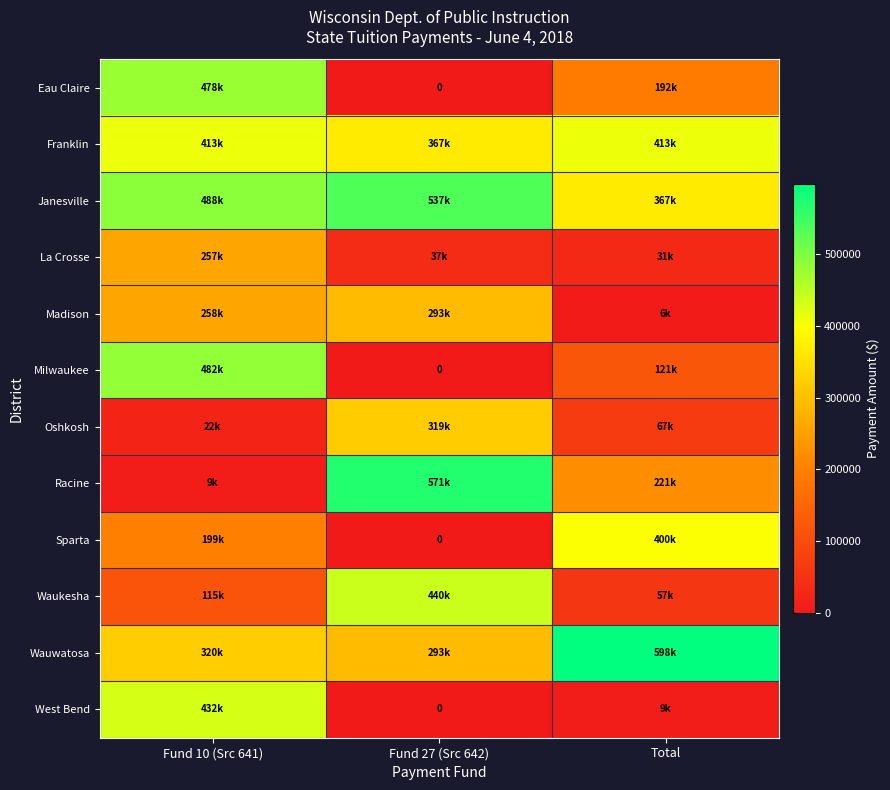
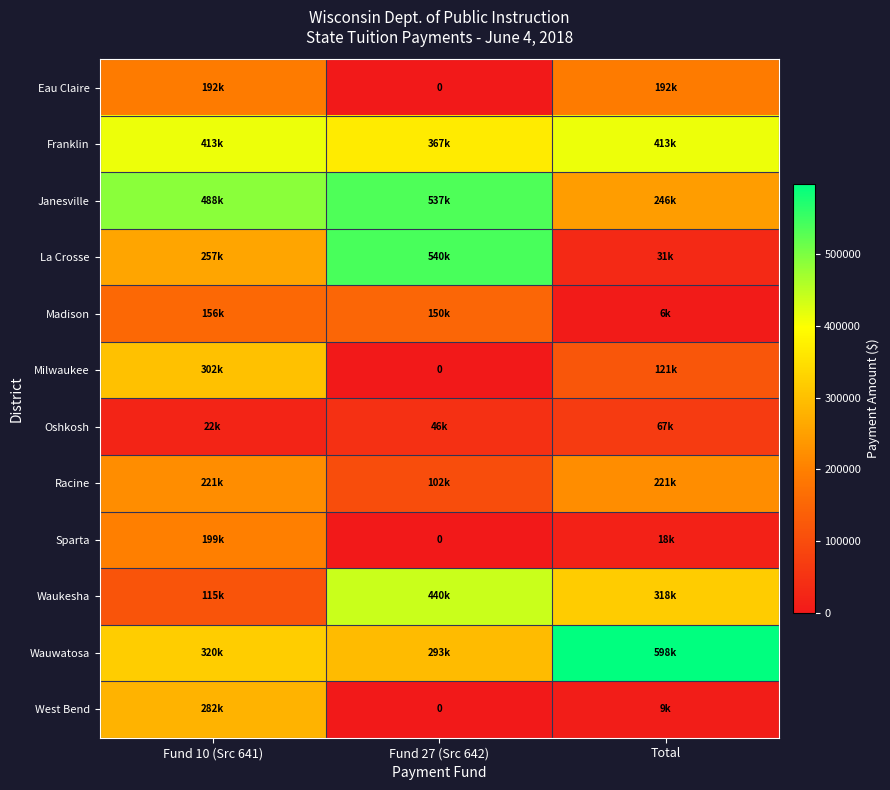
Eau Claire, Fund 10 (Src 641): 478k -> 192k
Janesville, Total: 367k -> 246k
La Crosse, Fund 27 (Src 642): 37k -> 540k
Madison, Fund 10 (Src 641): 258k -> 156k
Madison, Fund 27 (Src 642): 293k -> 150k
Milwaukee, Fund 10 (Src 641): 482k -> 302k
Oshkosh, Fund 27 (Src 642): 319k -> 46k
Racine, Fund 10 (Src 641): 9k -> 221k
Racine, Fund 27 (Src 642): 571k -> 102k
Sparta, Total: 400k -> 18k
Waukesha, Total: 57k -> 318k
West Bend, Fund 10 (Src 641): 432k -> 282k
